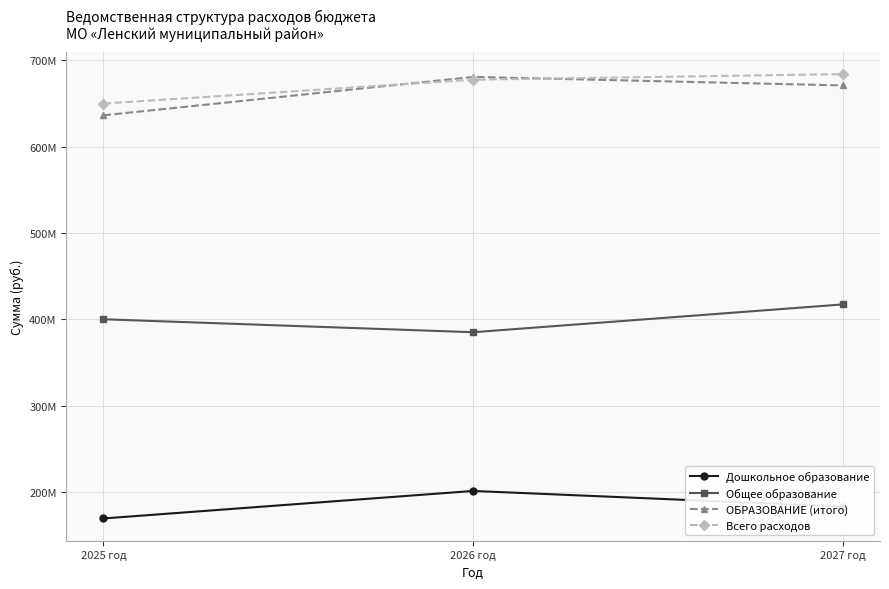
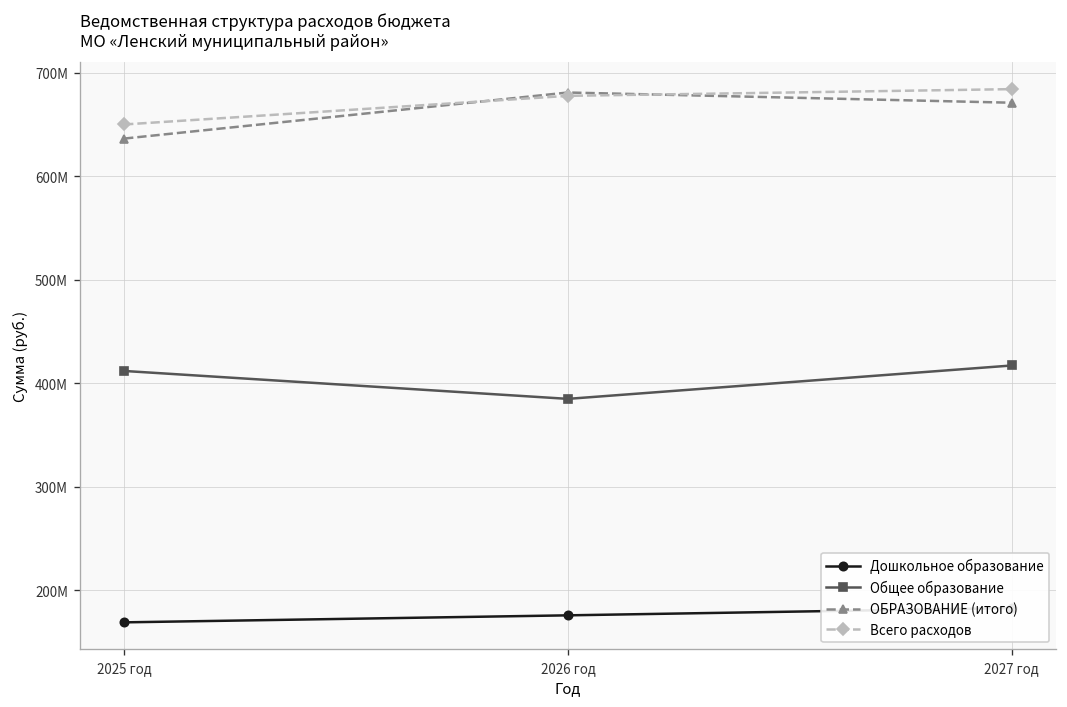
Общее образование, 2025 год: 400000000 -> 410000000
Дошкольное образование, 2026 год: 200000000 -> 180000000
